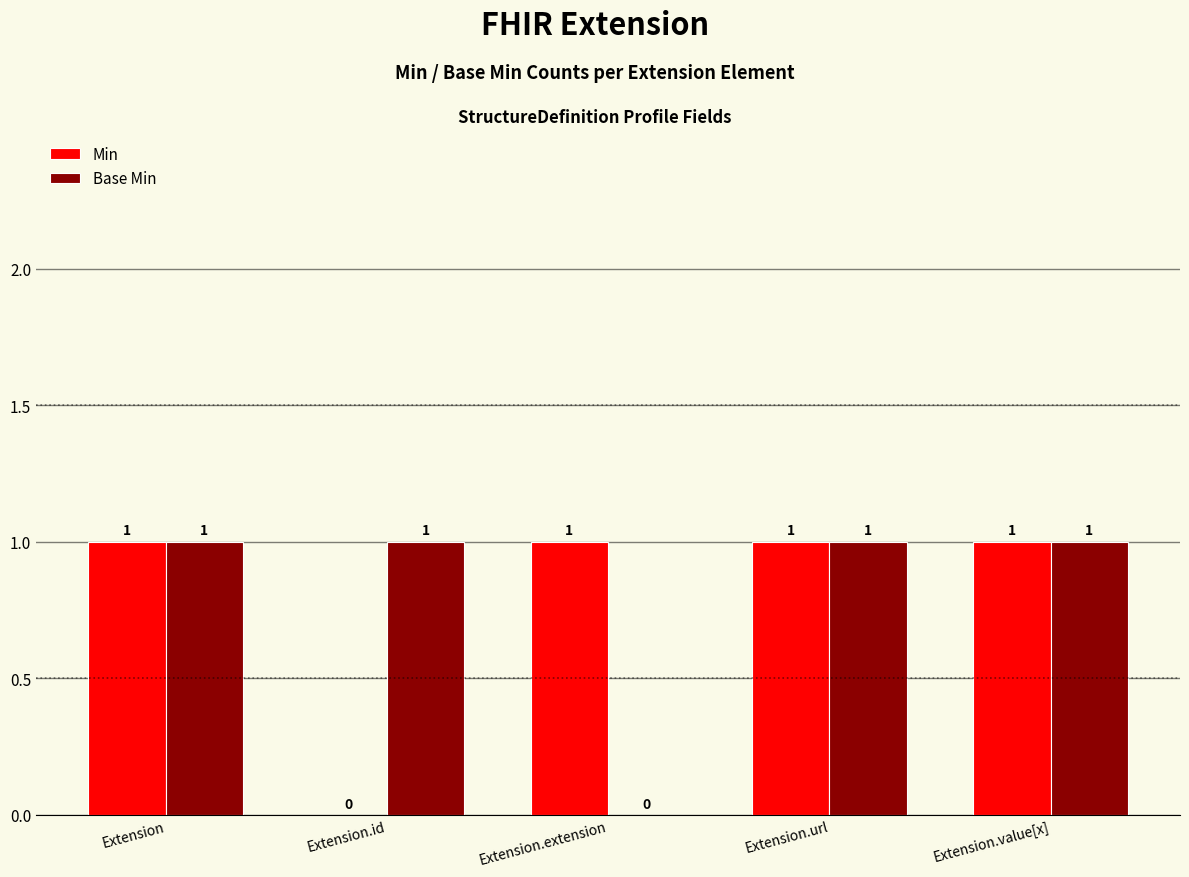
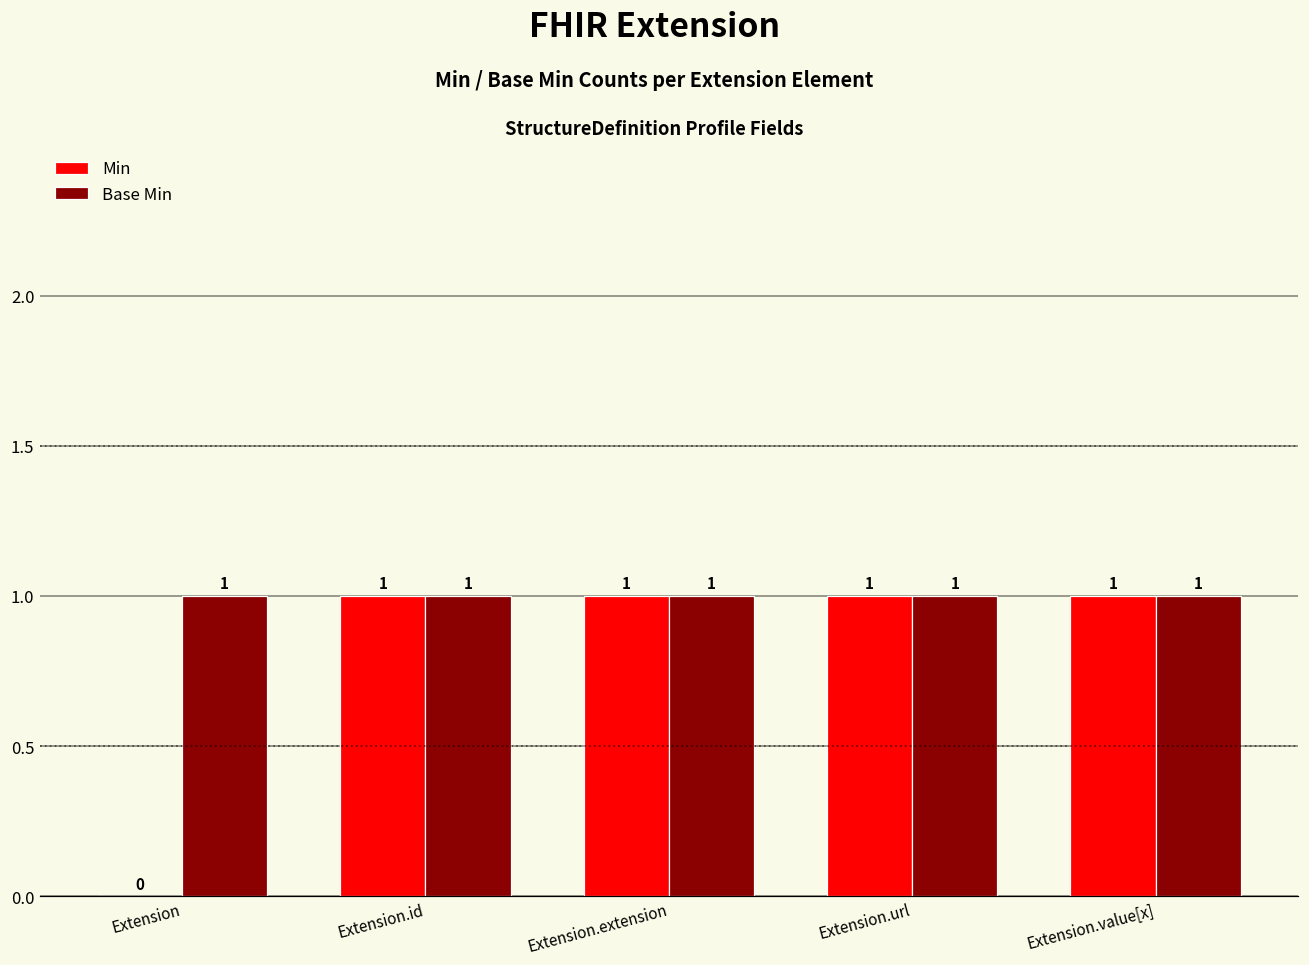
Min, Extension: 1 -> 0
Min, Extension.id: 0 -> 1
Base Min, Extension.extension: 0 -> 1
